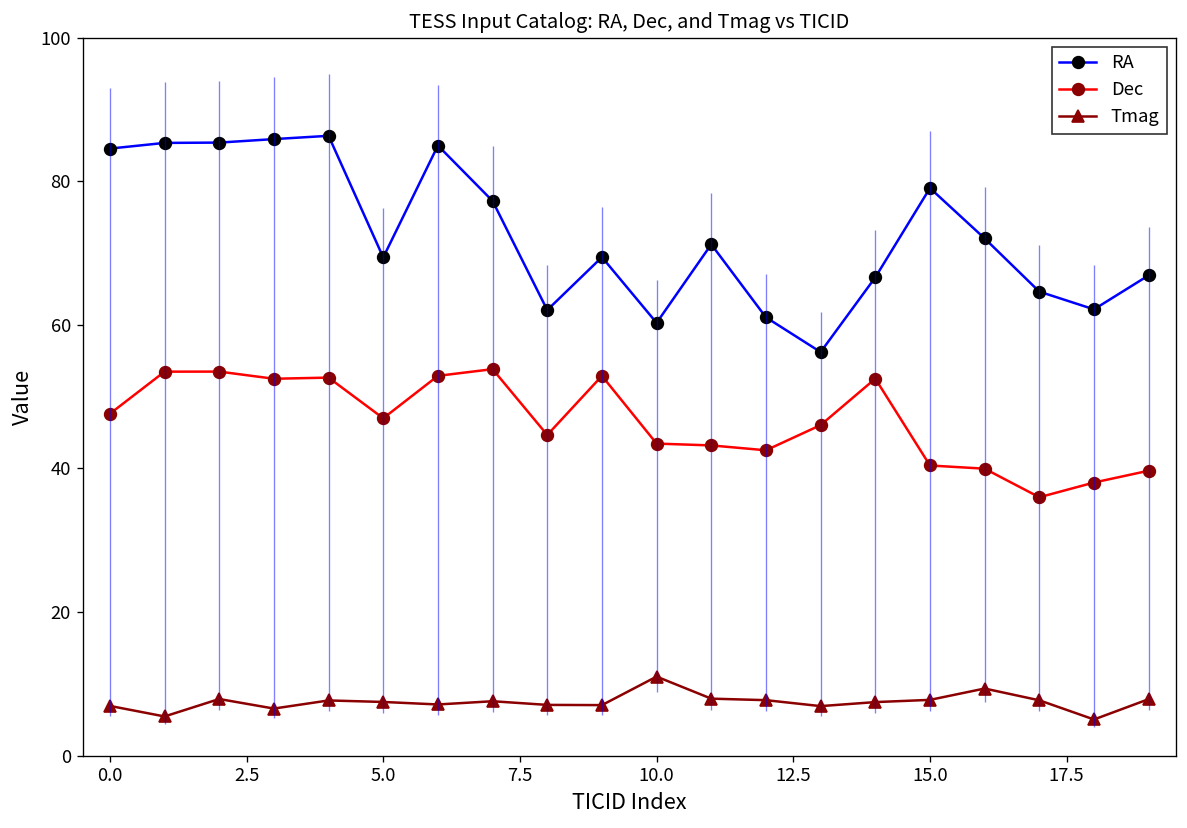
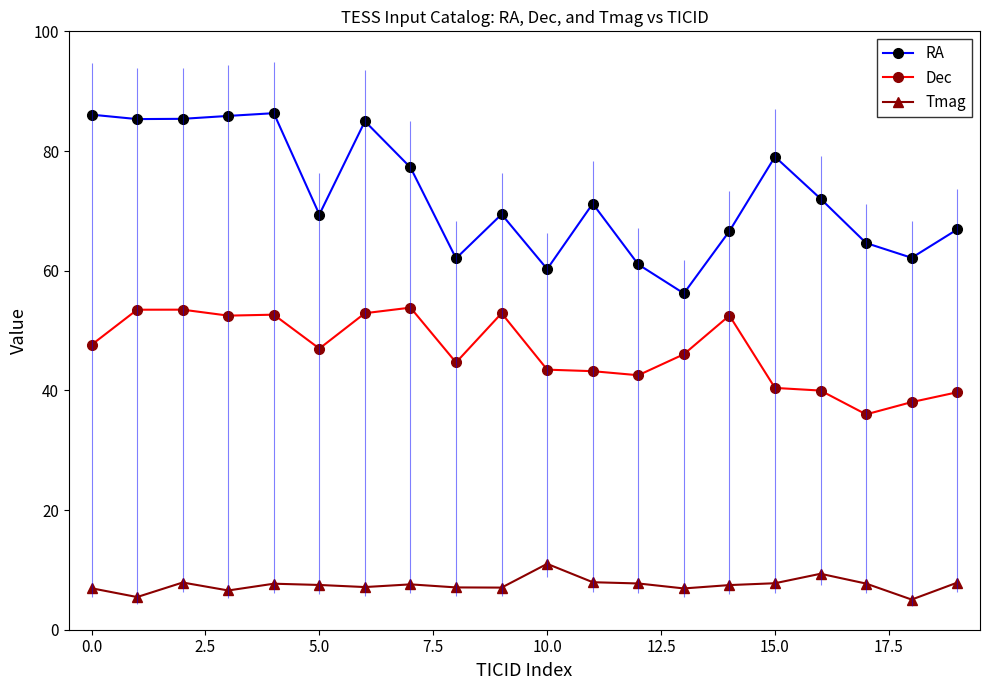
RA, 0.0: 85 -> 86
